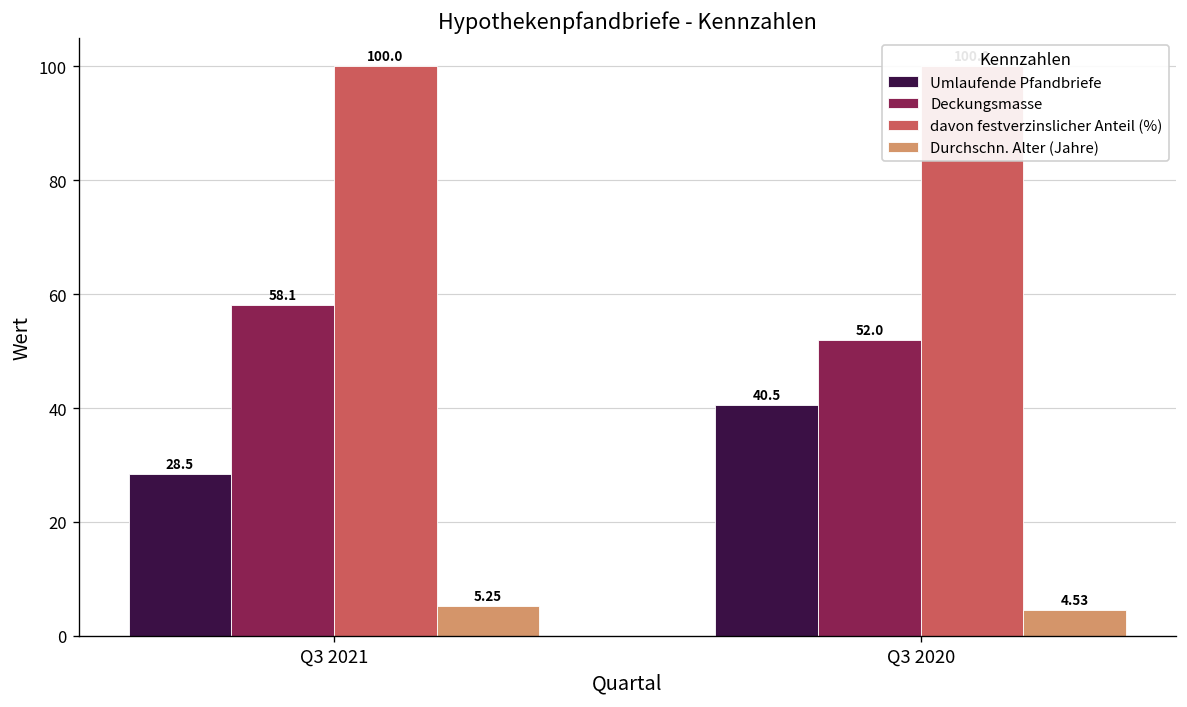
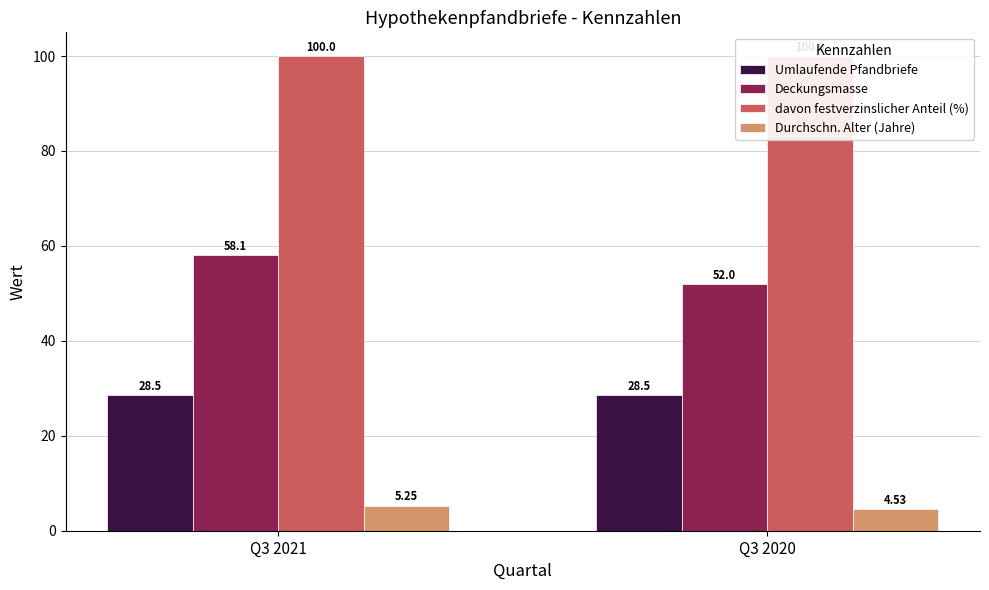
Umlaufende Pfandbriefe, Q3 2020: 40.5 -> 28.5
